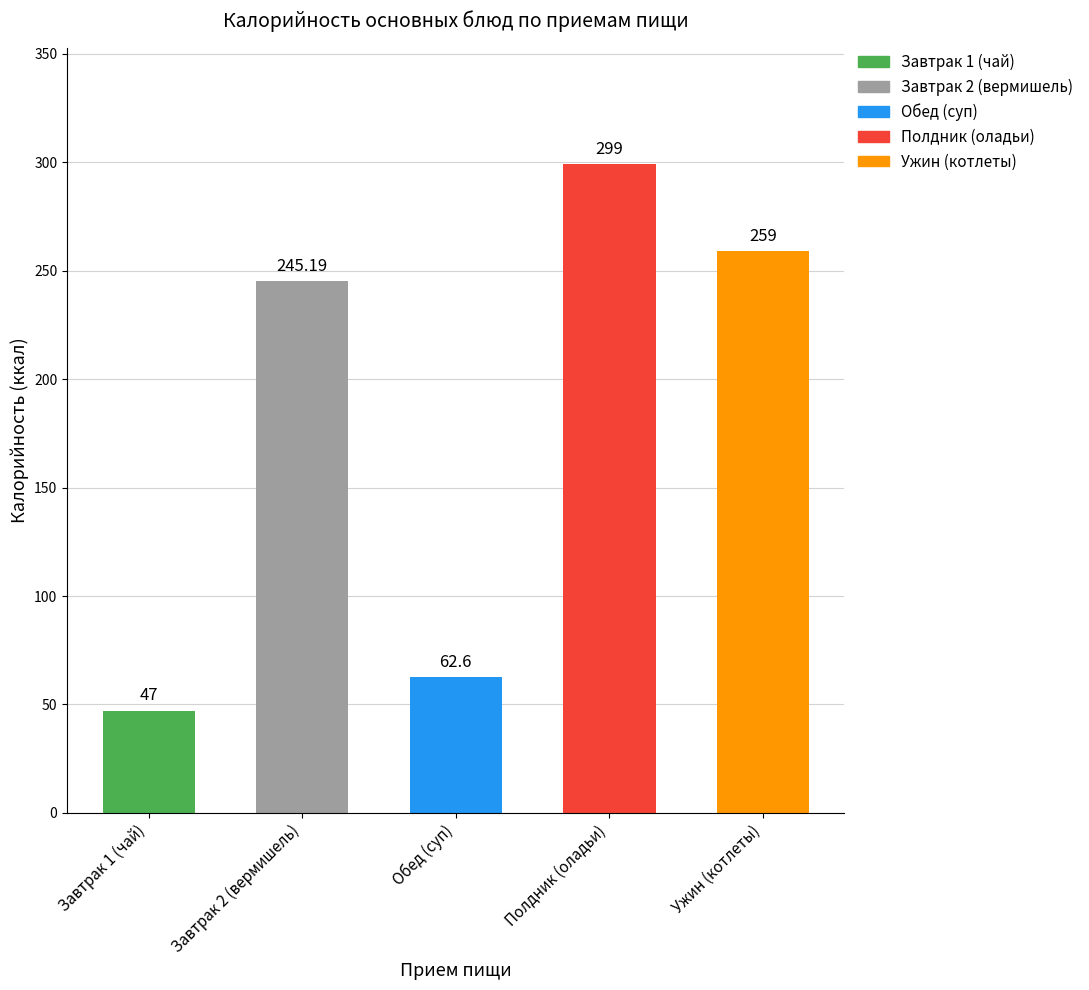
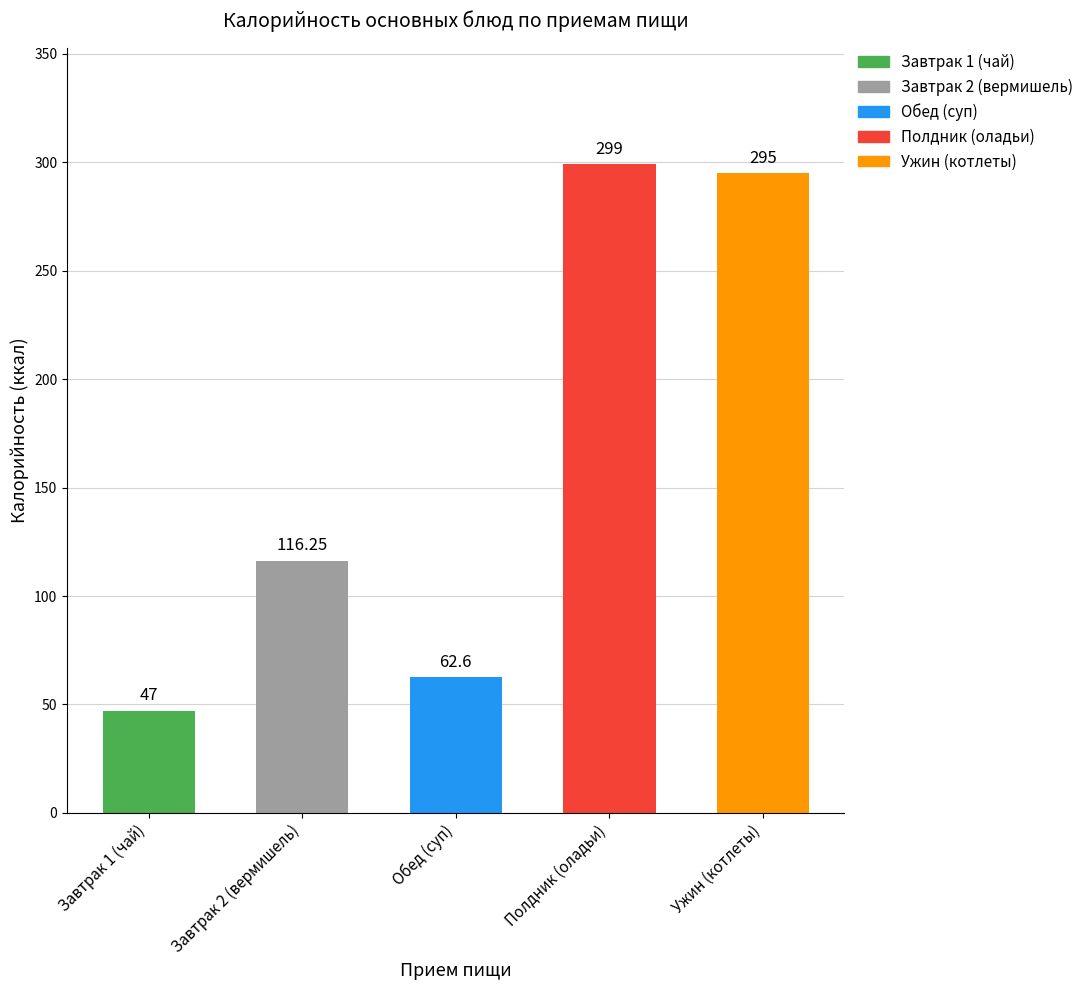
Завтрак 2 (вермишель): 245.19 -> 116.25
Ужин (котлеты): 259 -> 295
